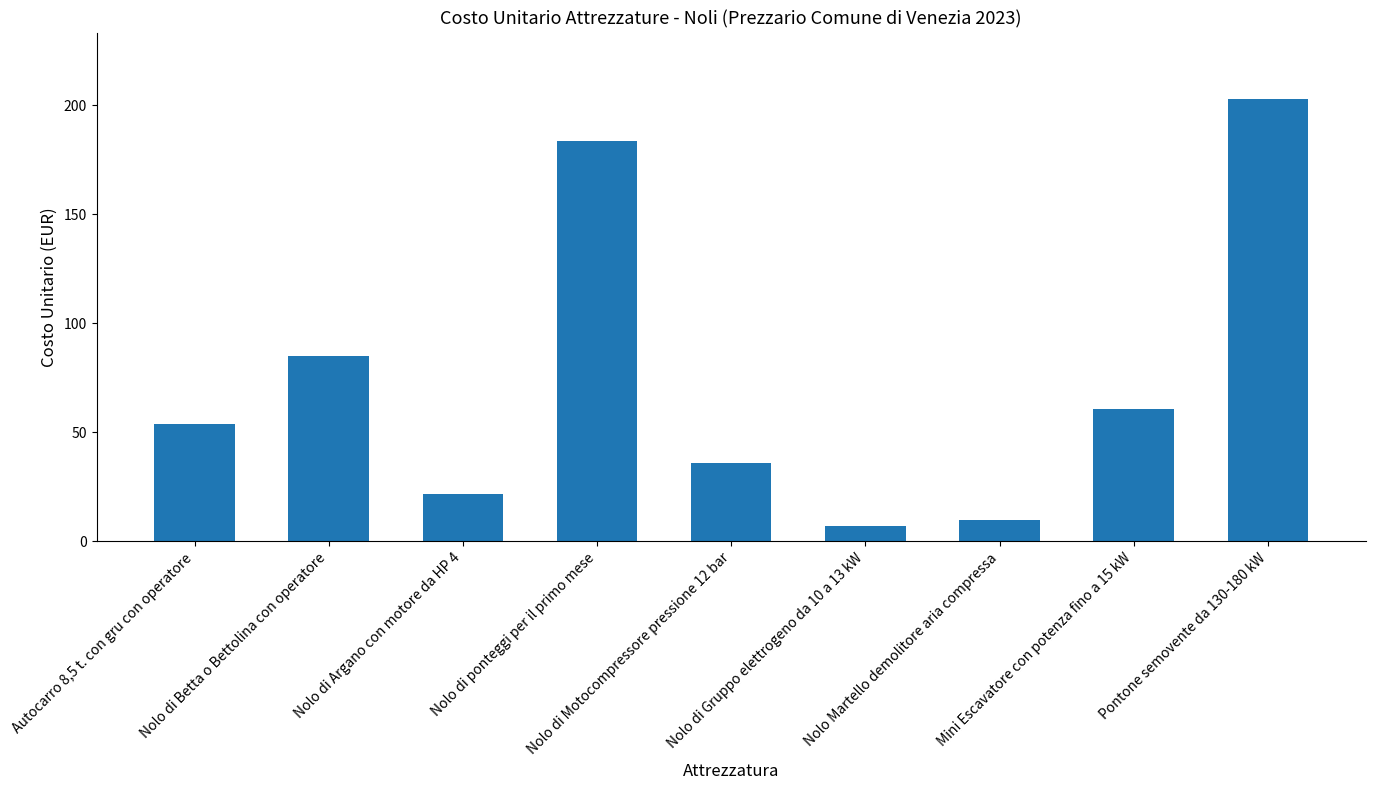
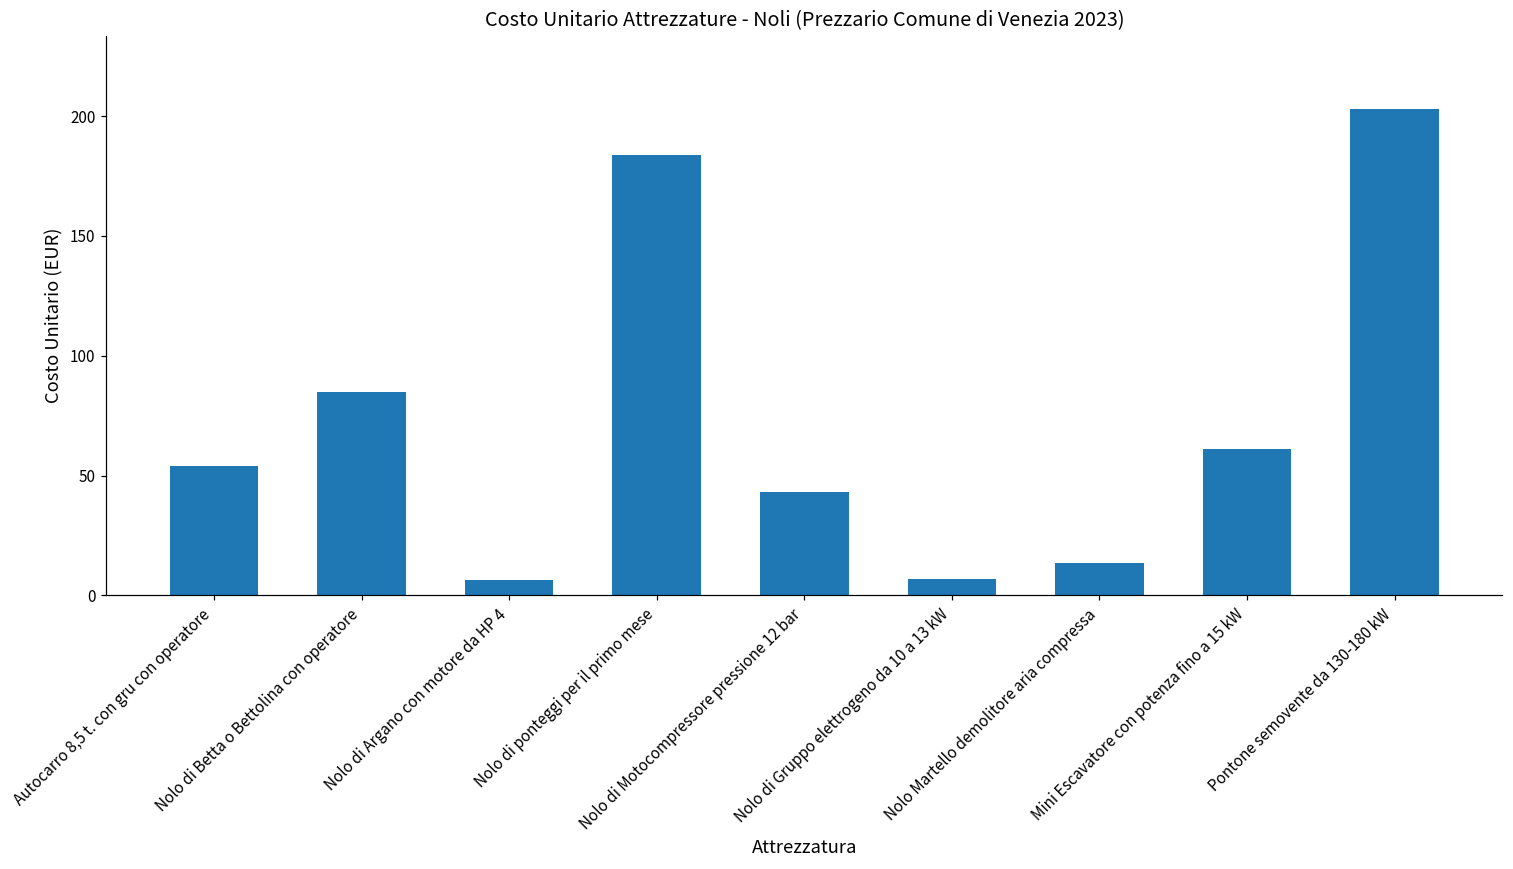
Nolo di Argano con motore da HP 4: 22 -> 6
Nolo di Motocompressore pressione 12 bar: 36 -> 43
Nolo Martello demolitore aria compressa: 10 -> 14
